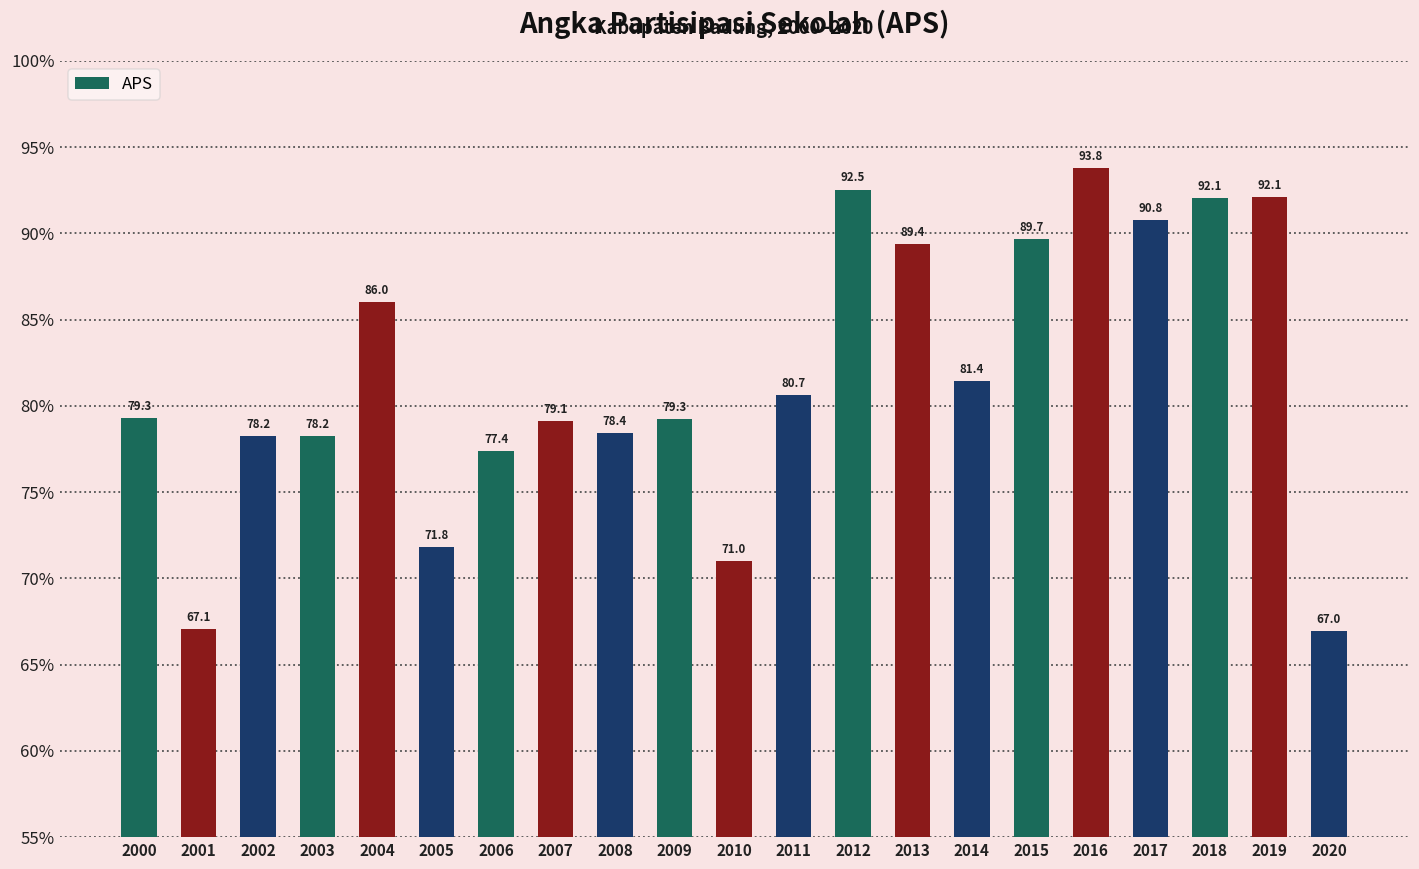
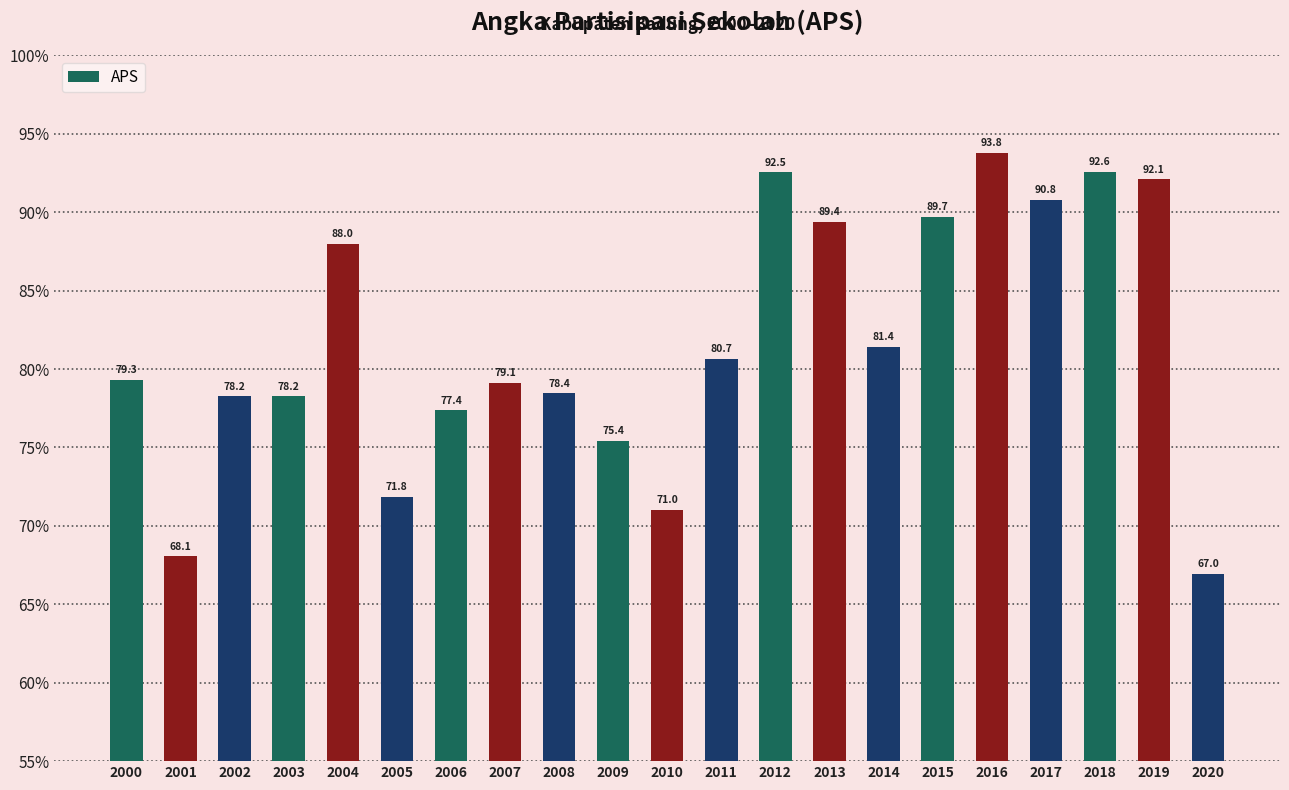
2001: 67.1 -> 68.1
2004: 86.0 -> 88.0
2009: 79.3 -> 75.4
2018: 92.1 -> 92.6
